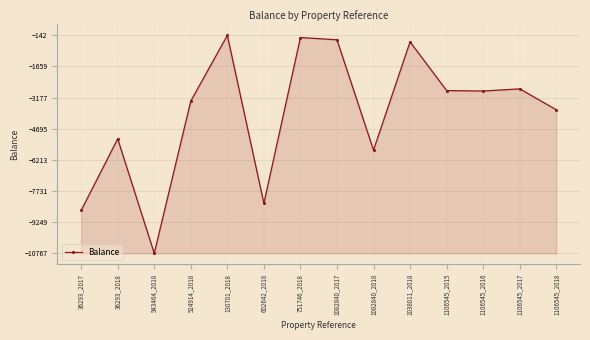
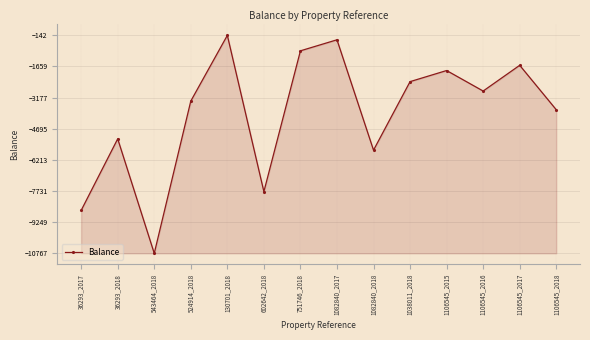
602642_2018: -8300 -> -7800
751746_2018: -200 -> -900
1038011_2018: -500 -> -2400
1106545_2015: -2800 -> -1900
1106545_2017: -2700 -> -1600
